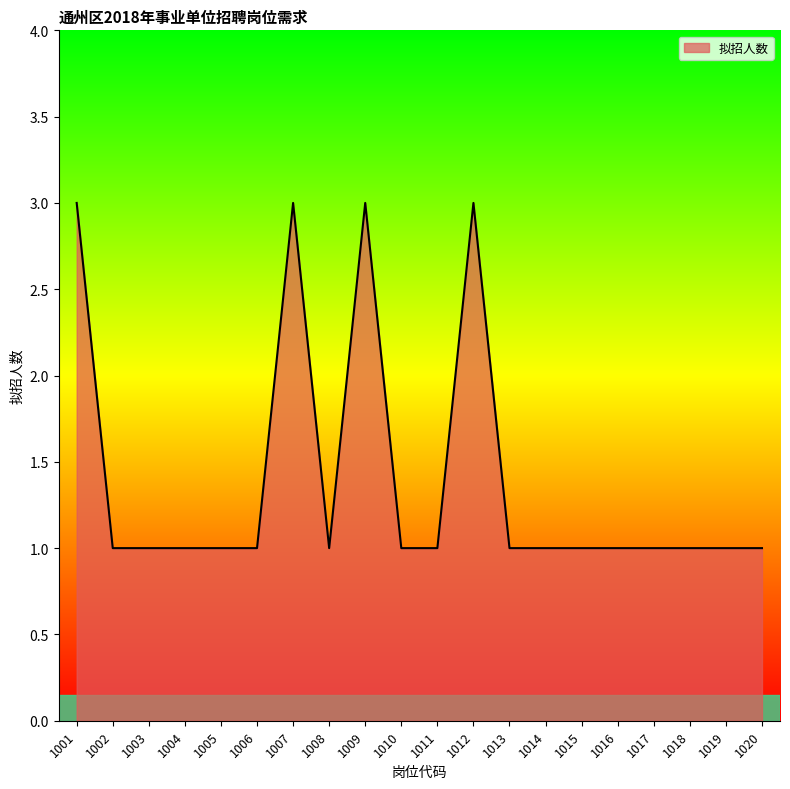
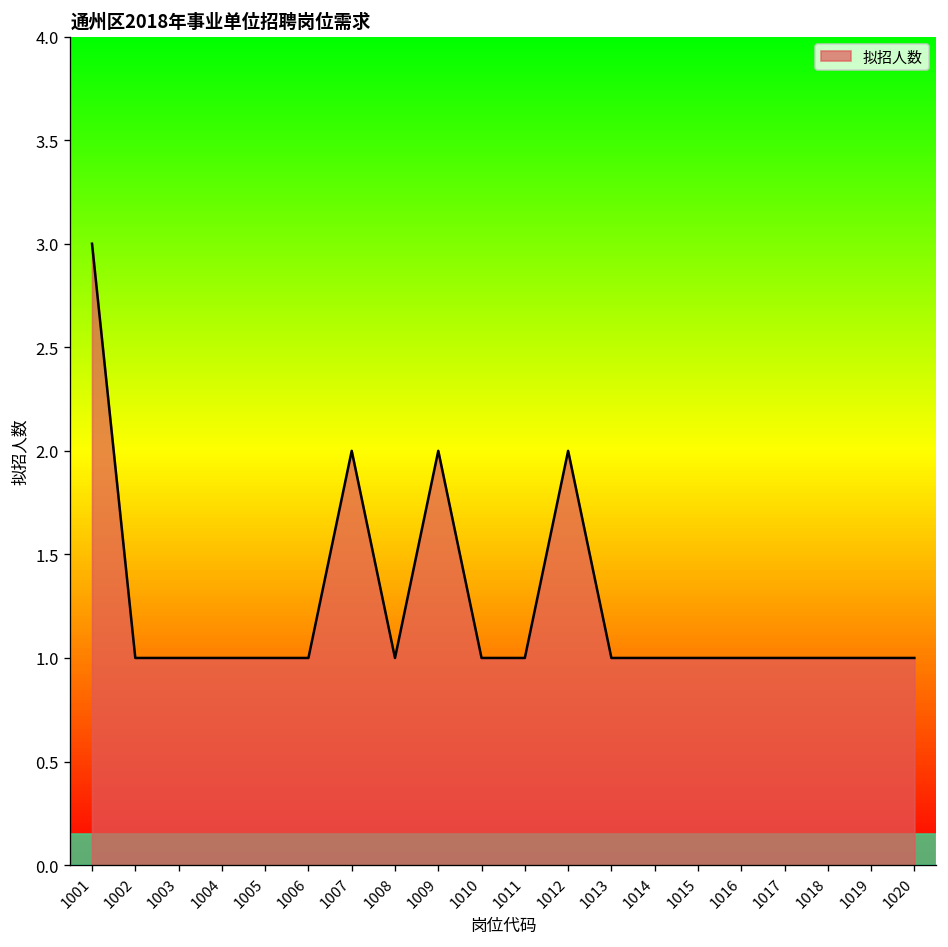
1007: 3 -> 2
1009: 3 -> 2
1012: 3 -> 2
